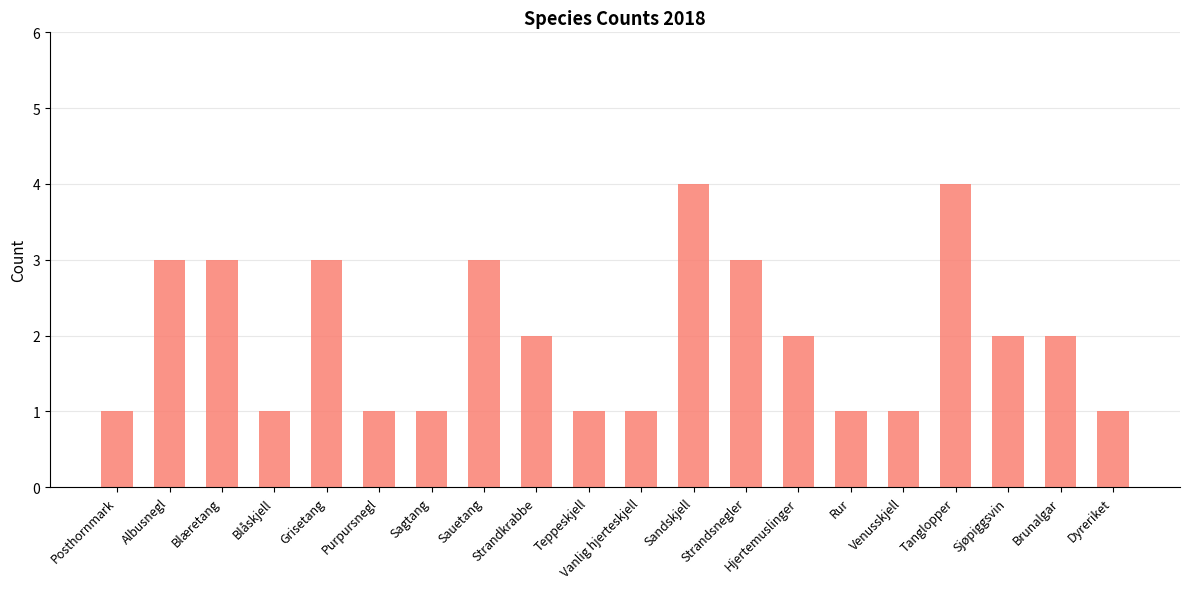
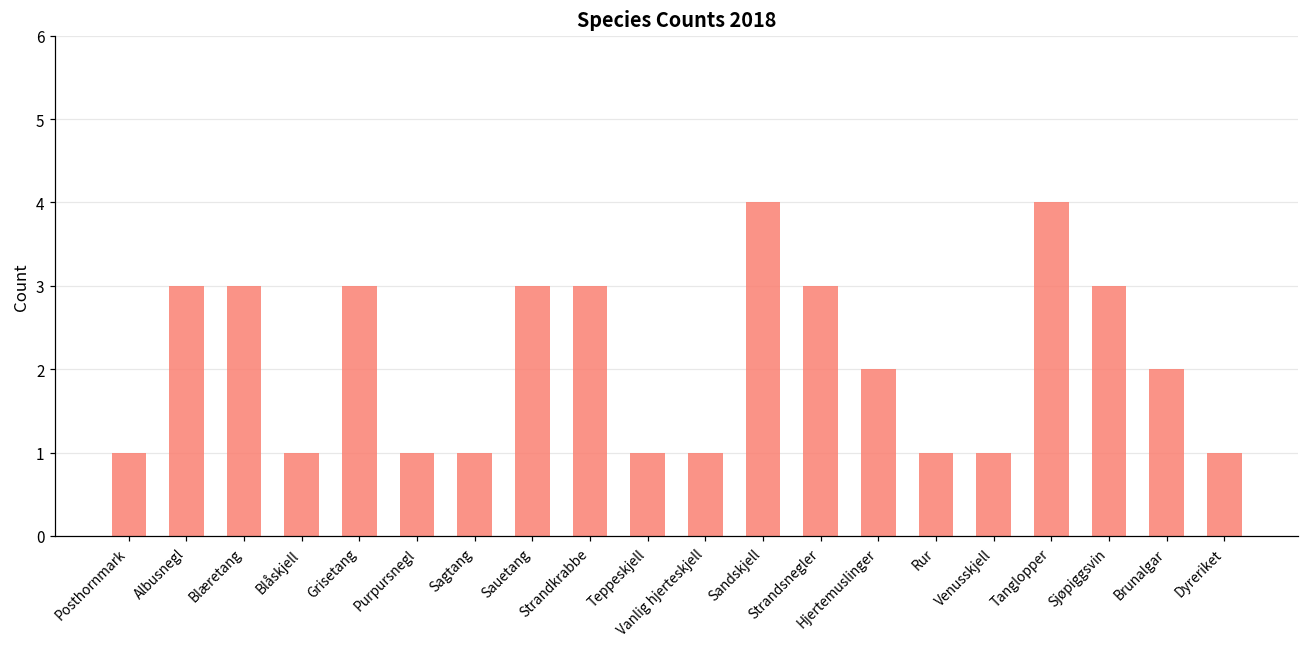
Strandkrabbe: 2 -> 3
Sjøpiggsvin: 2 -> 3
